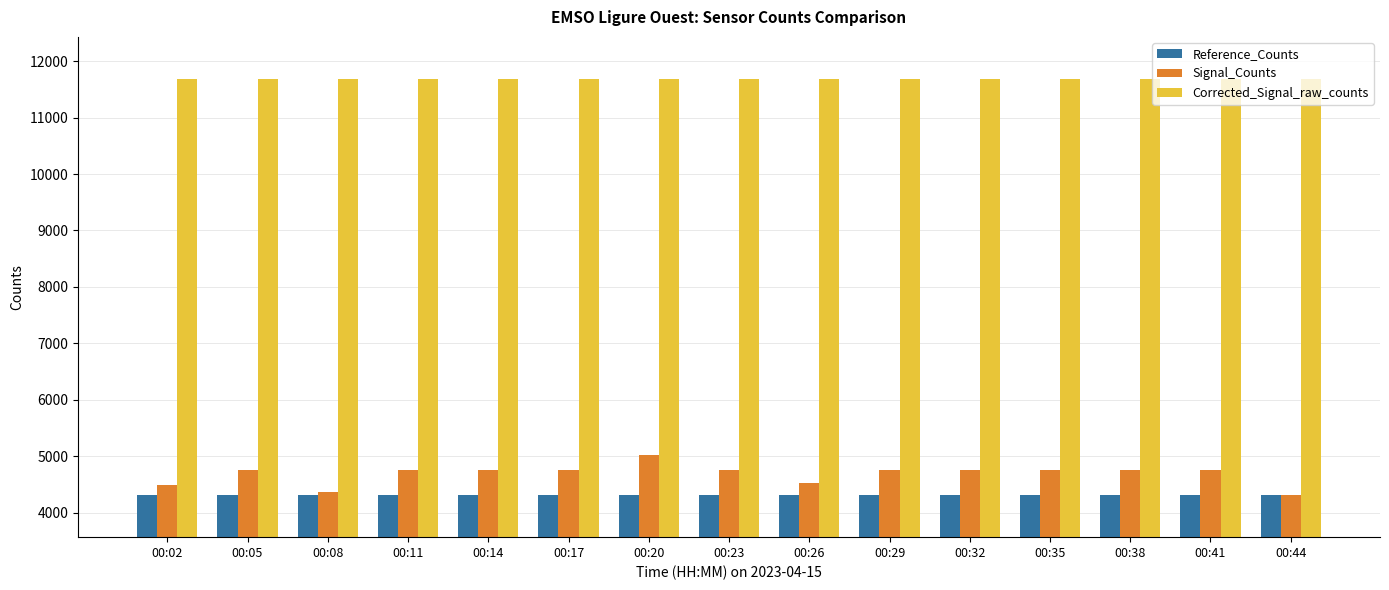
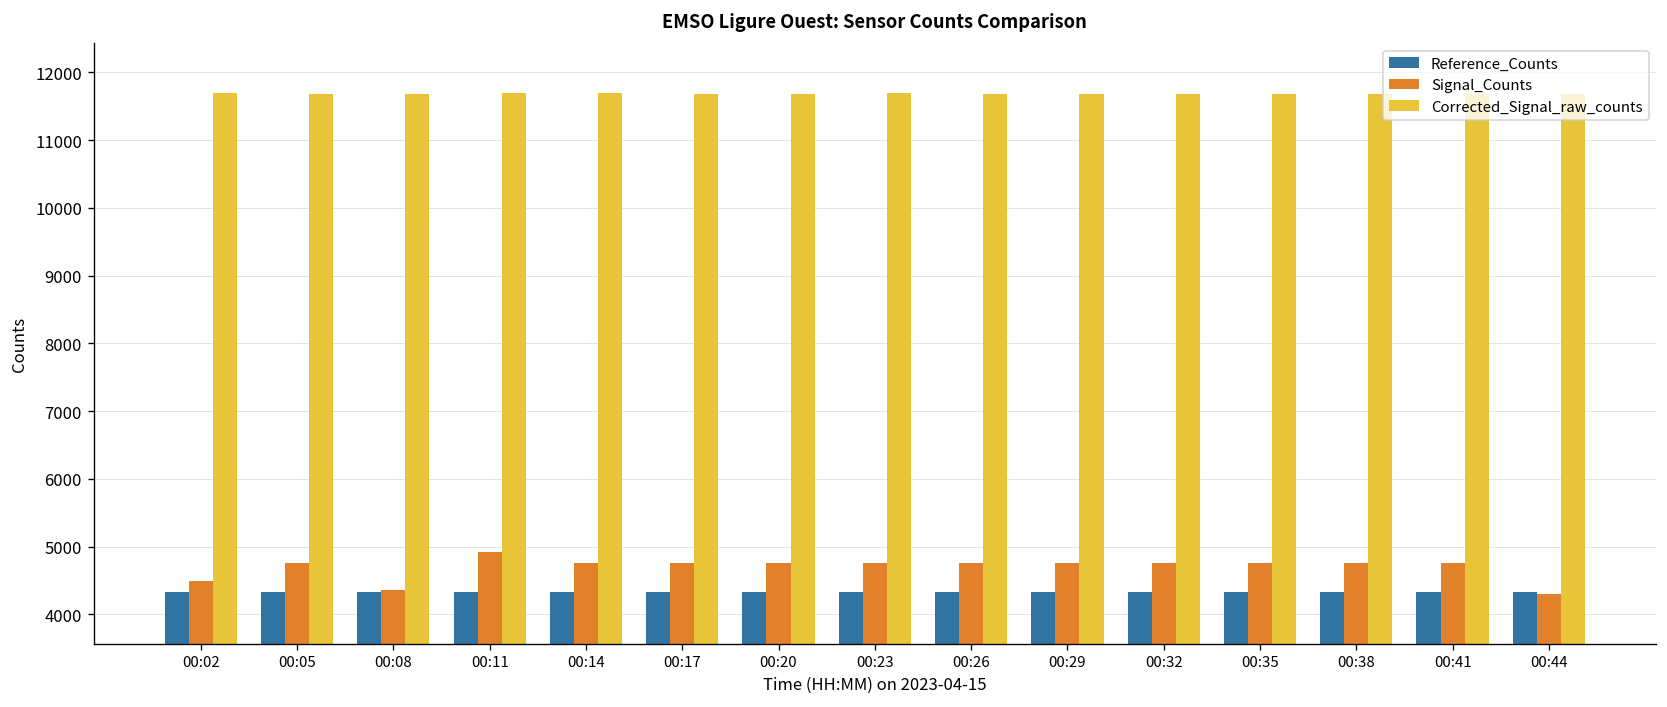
Signal_Counts, 00:11: 4800 -> 4900
Signal_Counts, 00:20: 5000 -> 4800
Signal_Counts, 00:26: 4500 -> 4800
